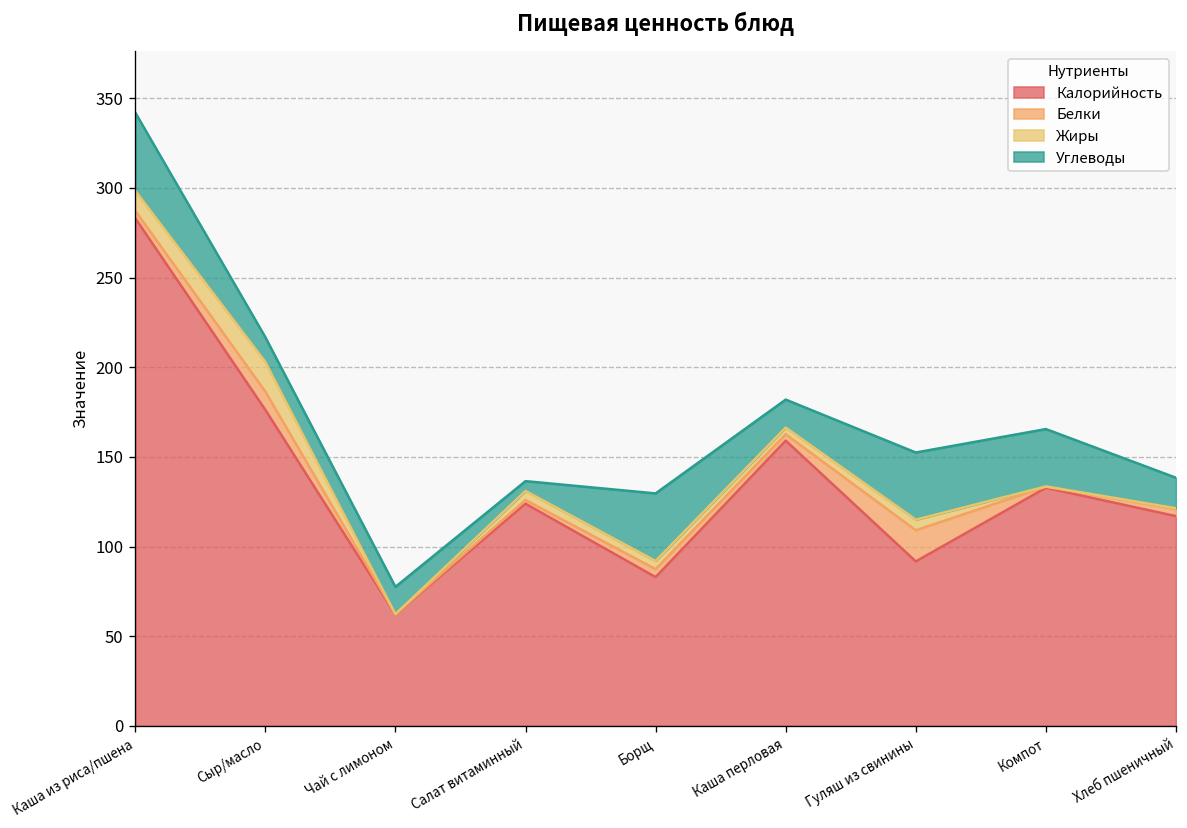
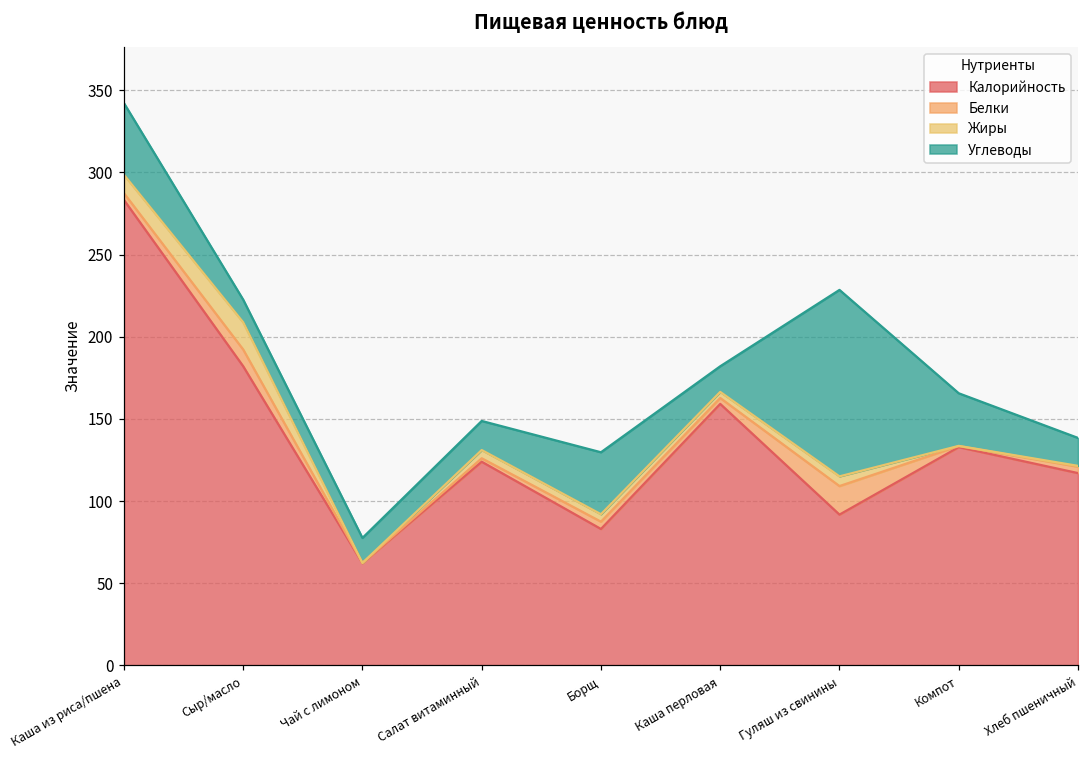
Калорийность, Сыр/масло: 176 -> 182
Углеводы, Салат витаминный: 6 -> 18
Углеводы, Гуляш из свинины: 37 -> 113
